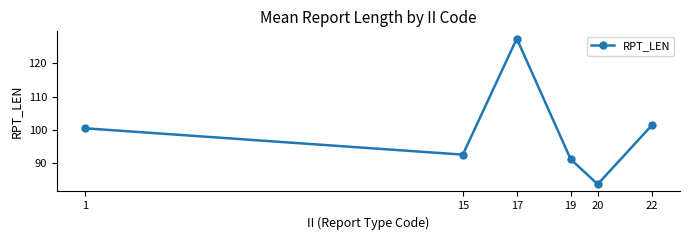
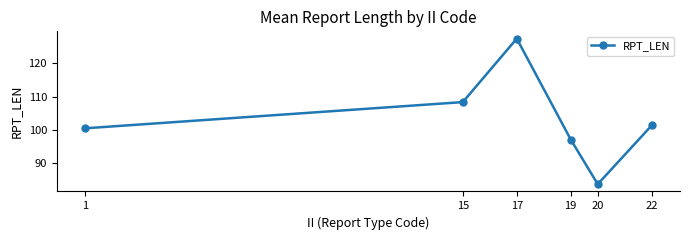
15: 92 -> 108
19: 91 -> 97
